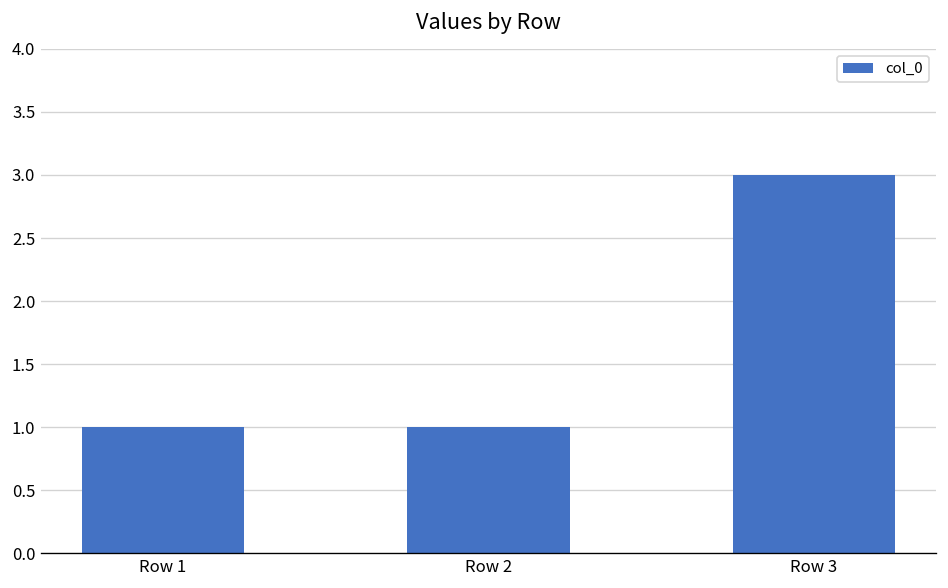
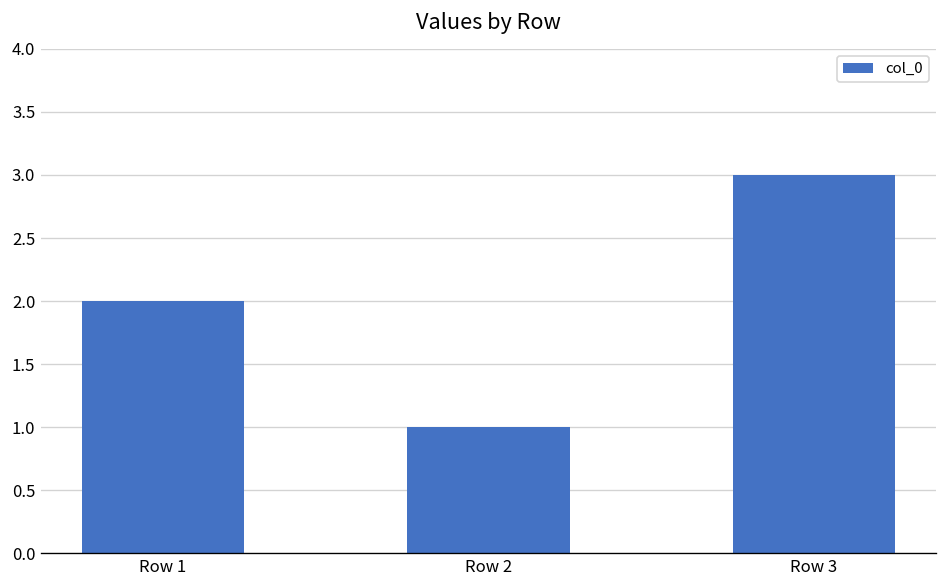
Row 1: 1 -> 2
